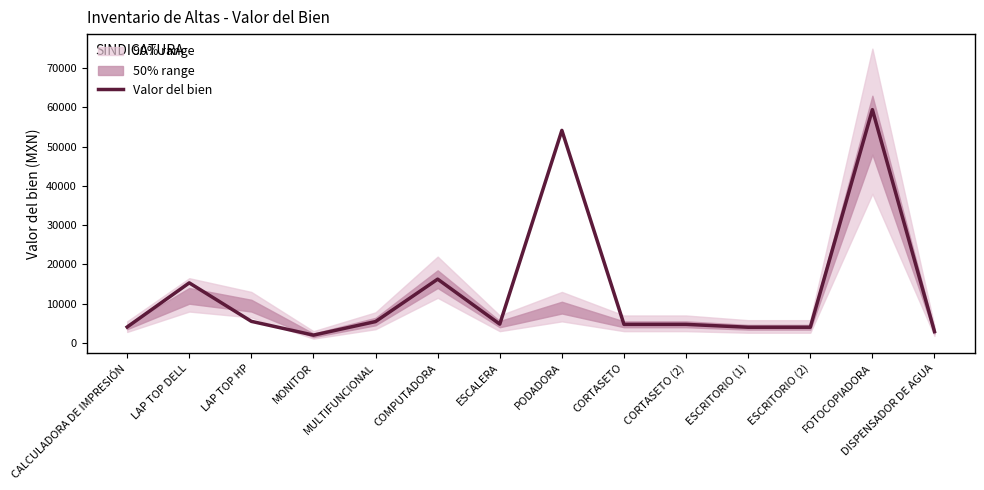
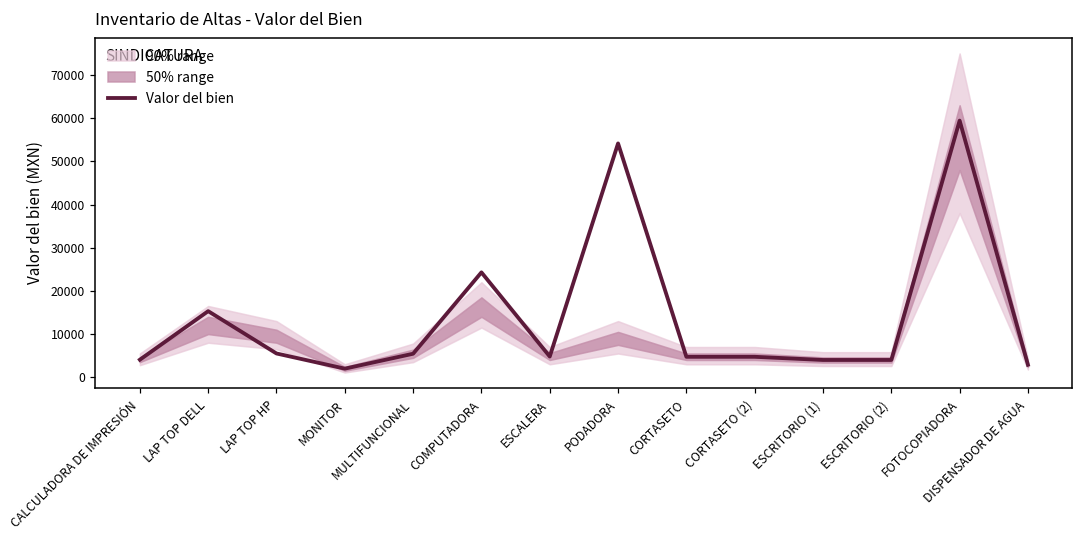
Valor del bien, COMPUTADORA: 16000 -> 24000
